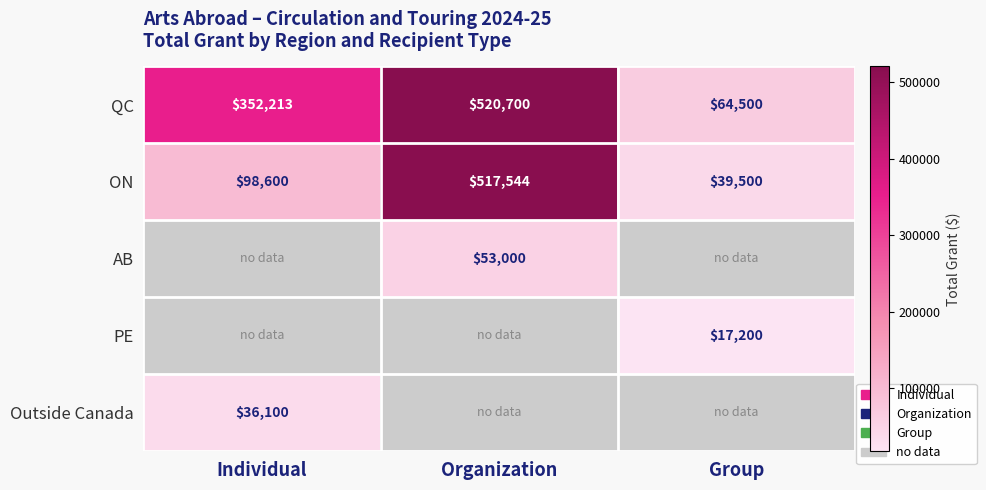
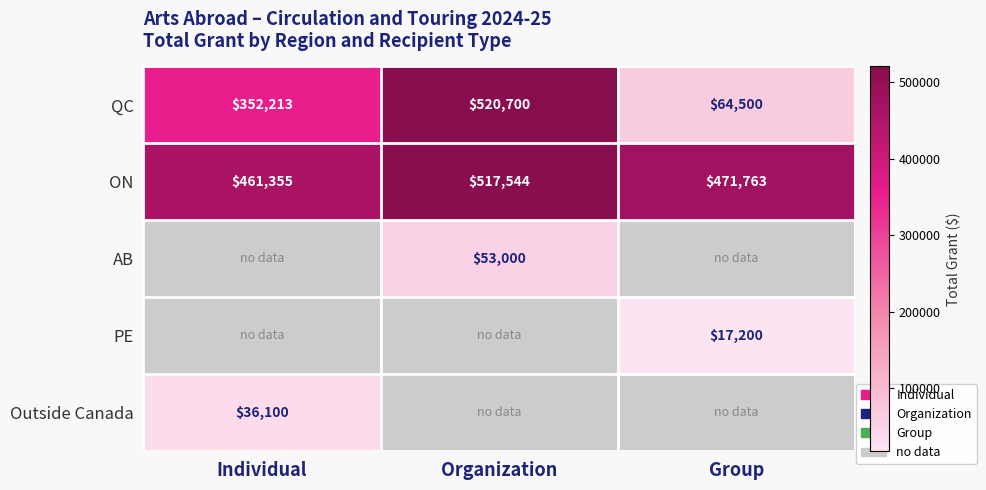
ON, Individual: $98,600 -> $461,355
ON, Group: $39,500 -> $471,763
